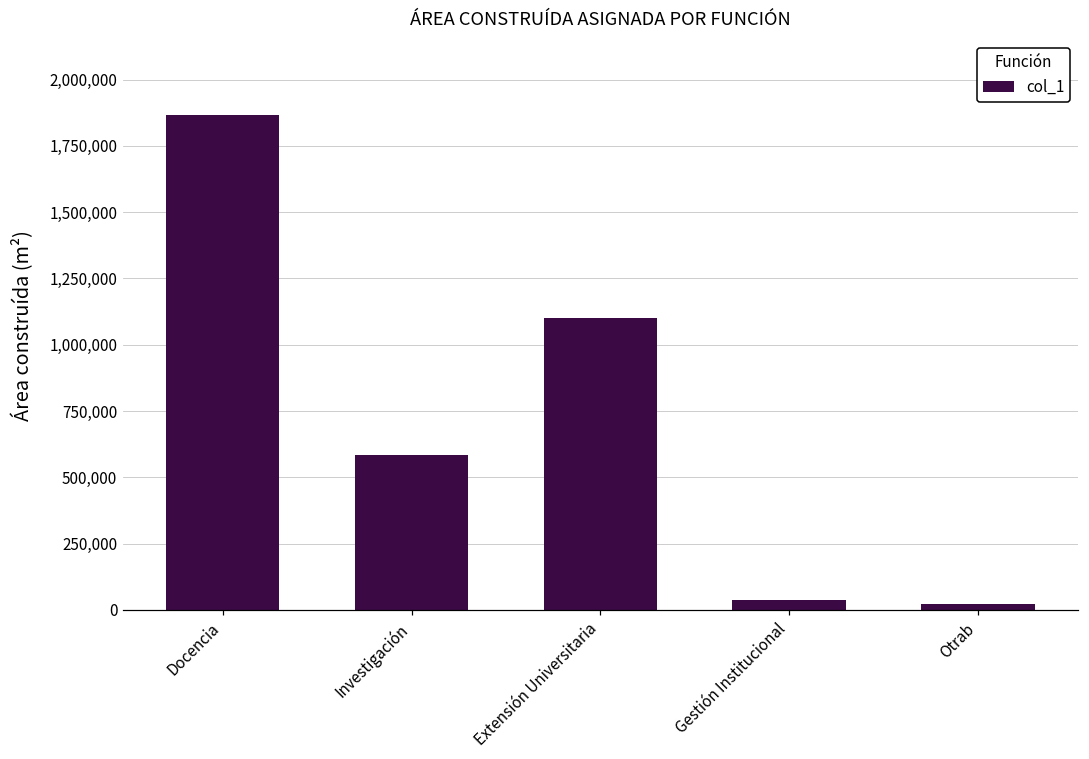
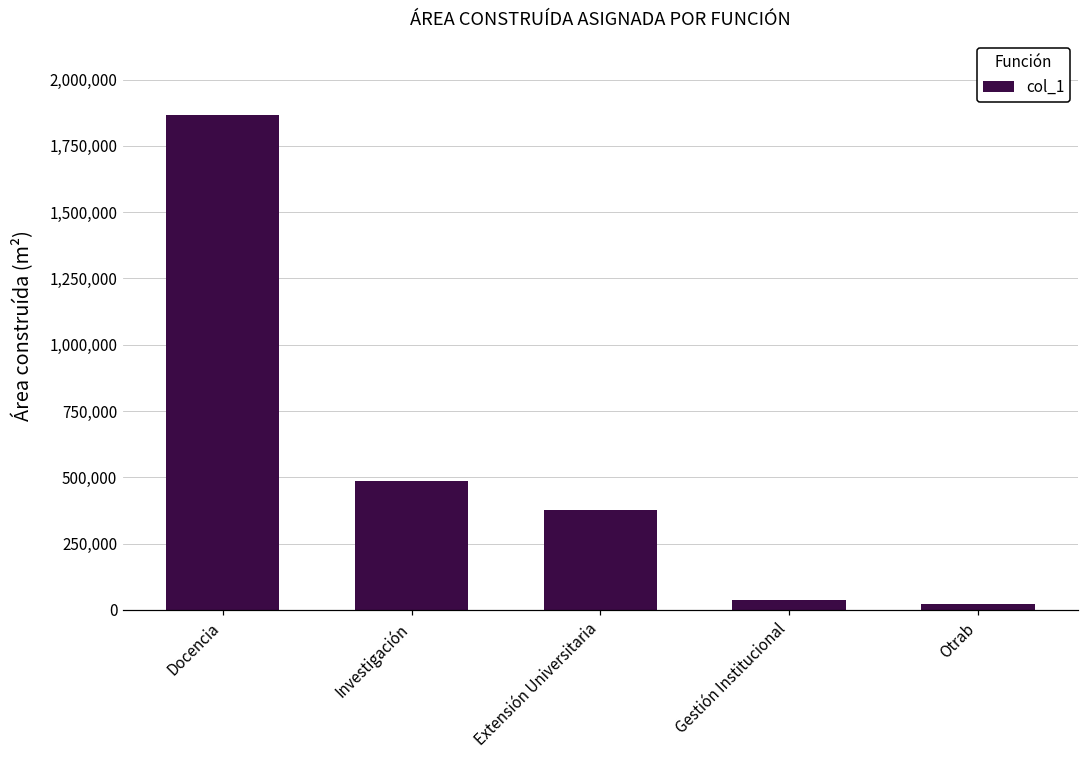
Investigación: 580,000 -> 490,000
Extensión Universitaria: 1,100,000 -> 380,000
